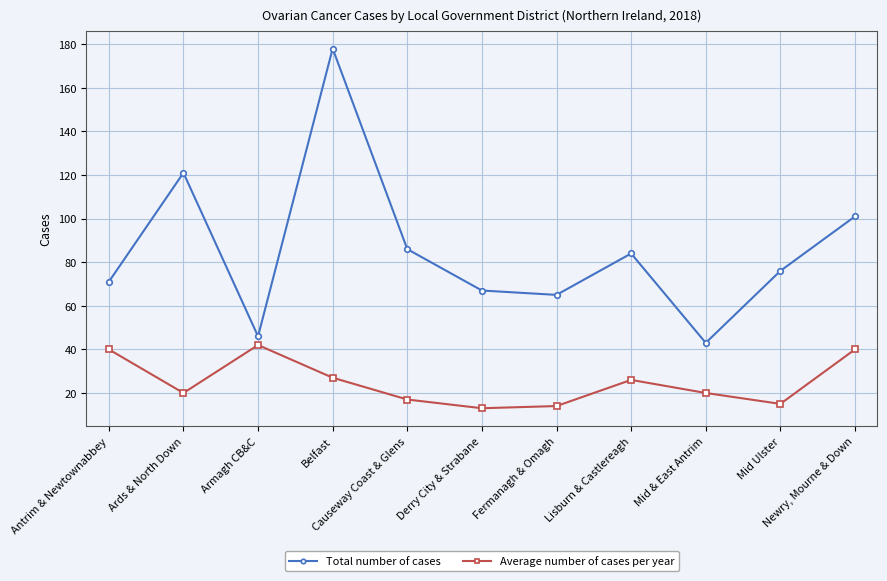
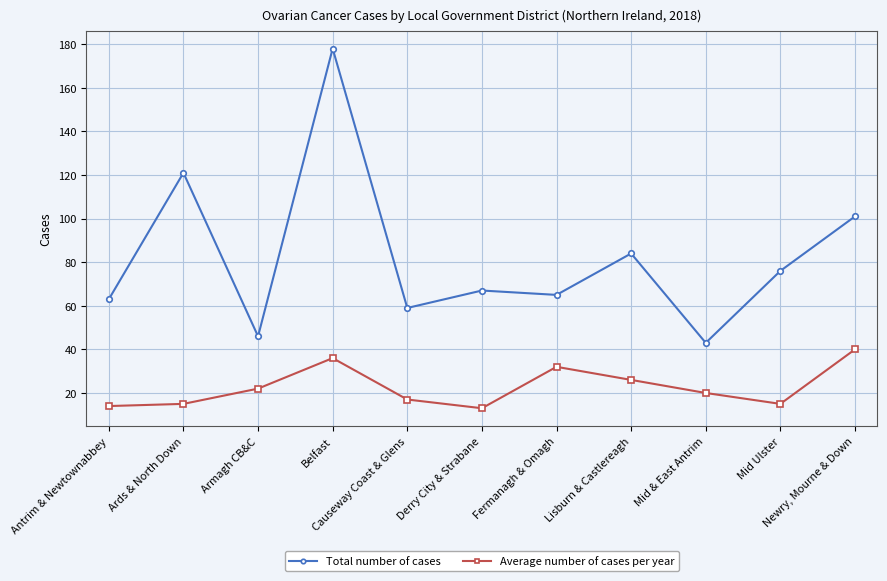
Total number of cases, Antrim & Newtownabbey: 71 -> 63
Average number of cases per year, Antrim & Newtownabbey: 40 -> 14
Average number of cases per year, Ards & North Down: 20 -> 15
Average number of cases per year, Armagh CB&C: 42 -> 22
Average number of cases per year, Belfast: 27 -> 36
Total number of cases, Causeway Coast & Glens: 86 -> 59
Average number of cases per year, Fermanagh & Omagh: 14 -> 32
